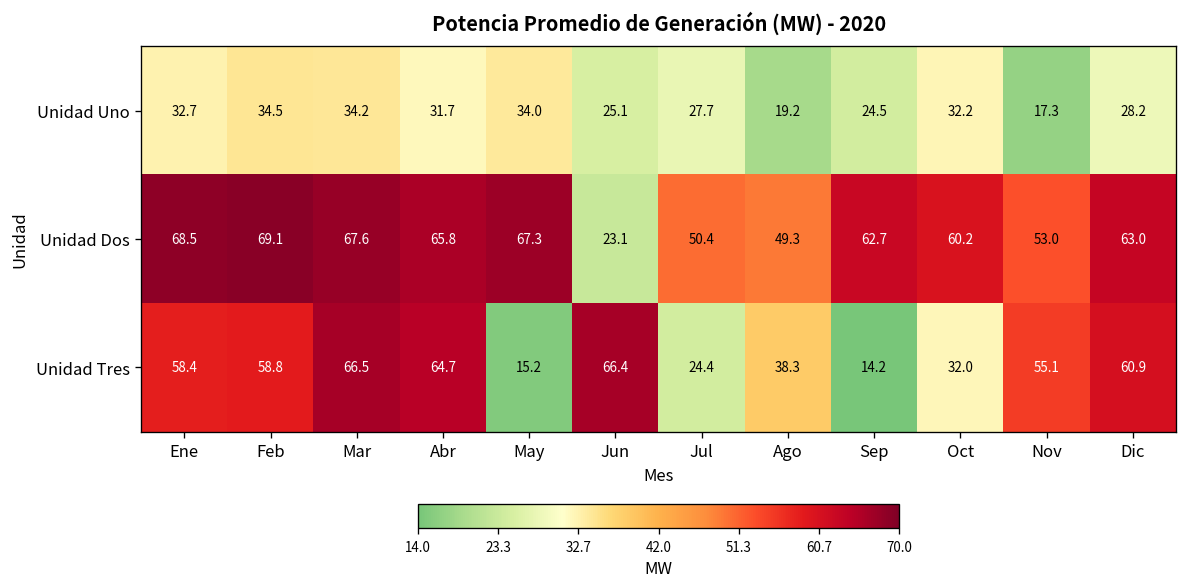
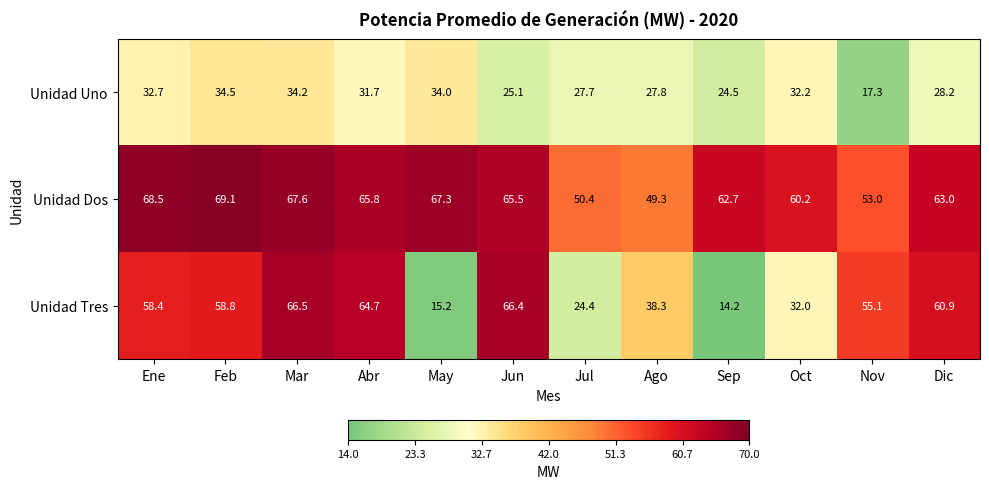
Unidad Uno, Ago: 19.2 -> 27.8
Unidad Dos, Jun: 23.1 -> 65.5
